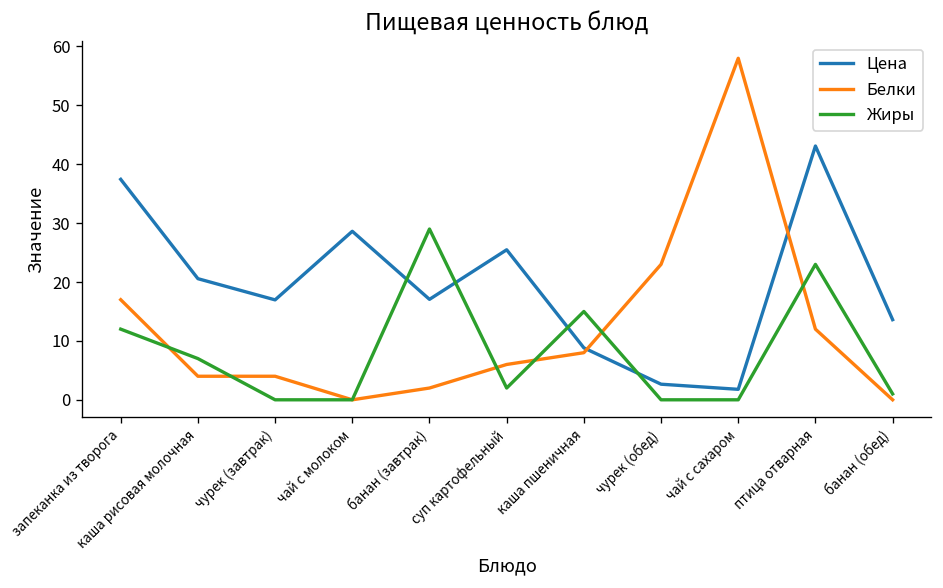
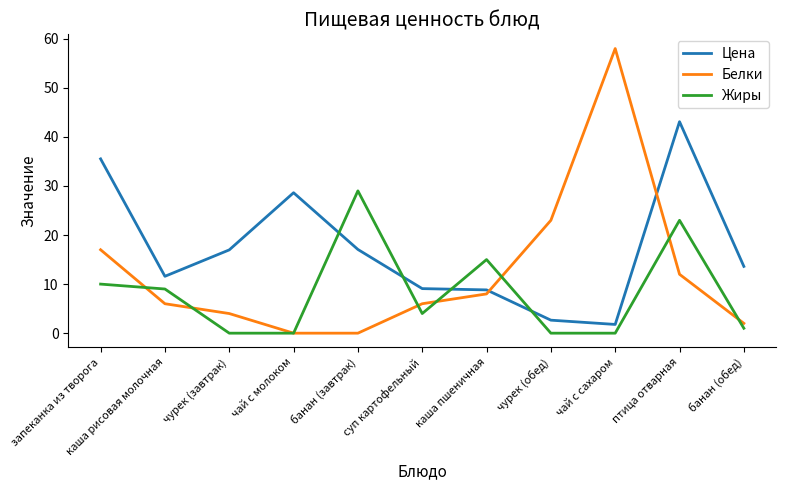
Цена, запеканка из творога: 37 -> 36
Жиры, запеканка из творога: 12 -> 10
Цена, каша рисовая молочная: 21 -> 12
Белки, каша рисовая молочная: 4 -> 6
Жиры, каша рисовая молочная: 7 -> 9
Белки, банан (завтрак): 2 -> 0
Цена, суп картофельный: 25 -> 9
Жиры, суп картофельный: 2 -> 4
Белки, банан (обед): 0 -> 2
